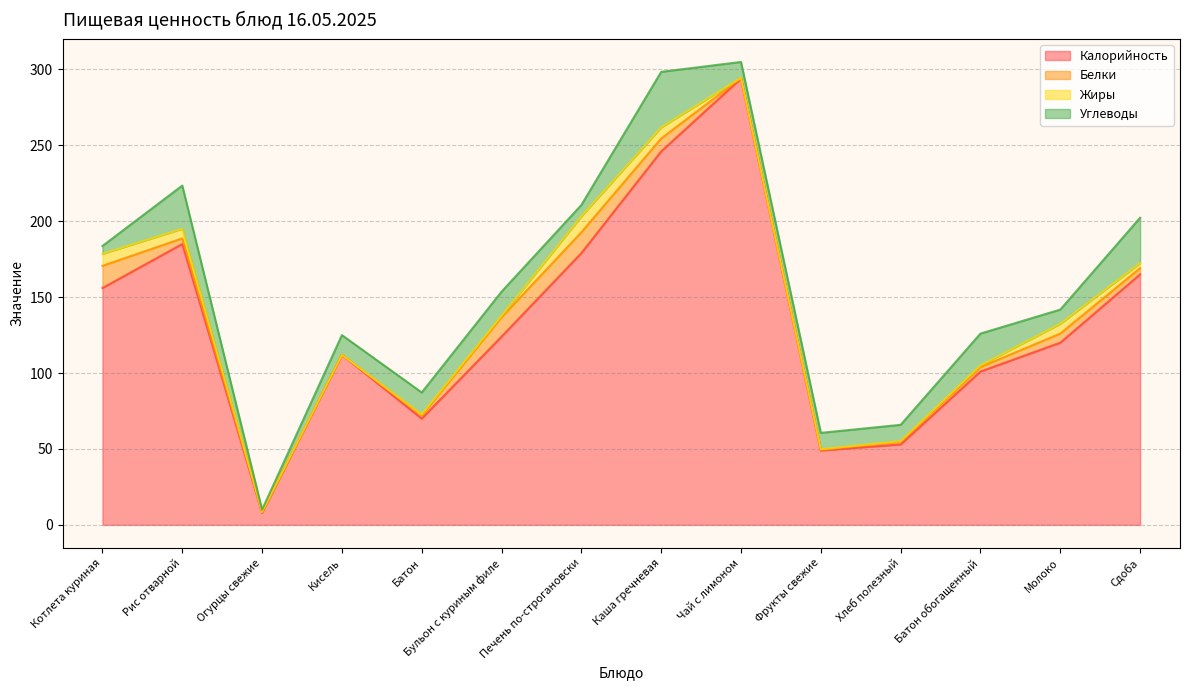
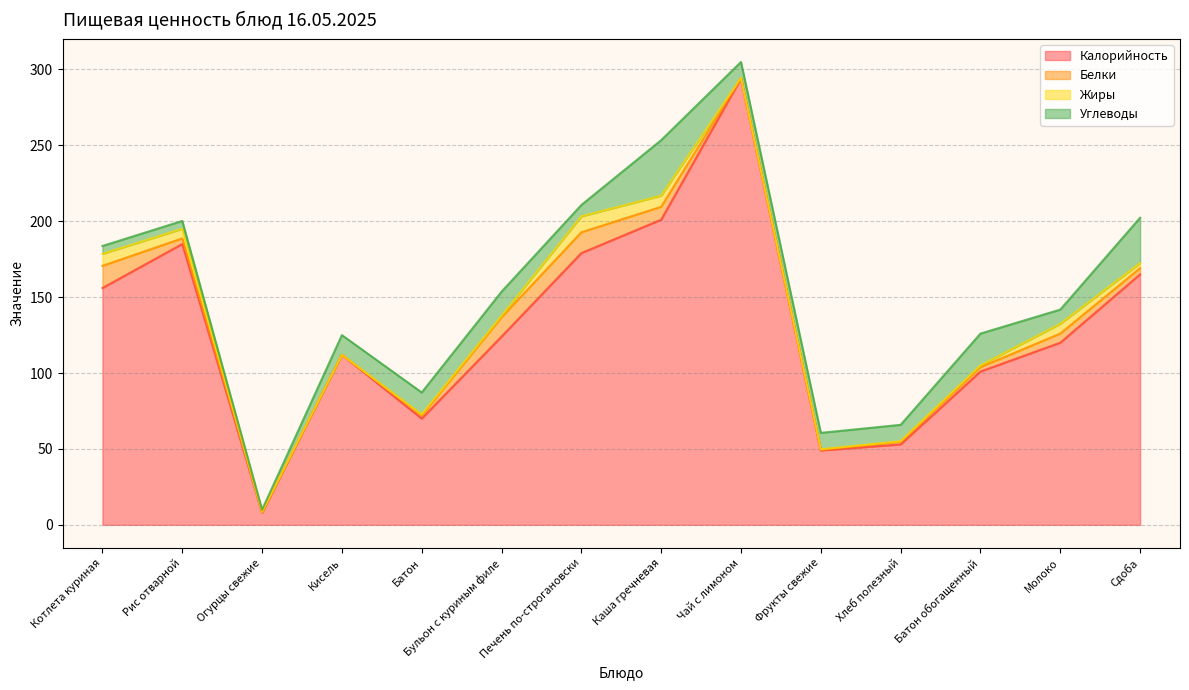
Углеводы, Рис отварной: 29 -> 5
Калорийность, Каша гречневая: 246 -> 201
